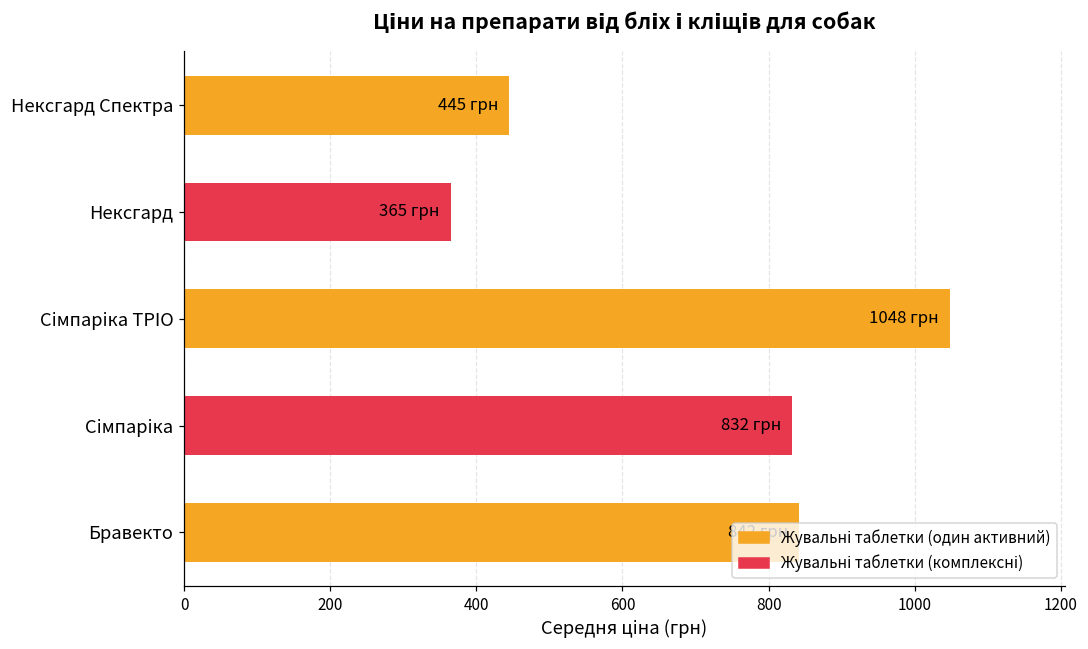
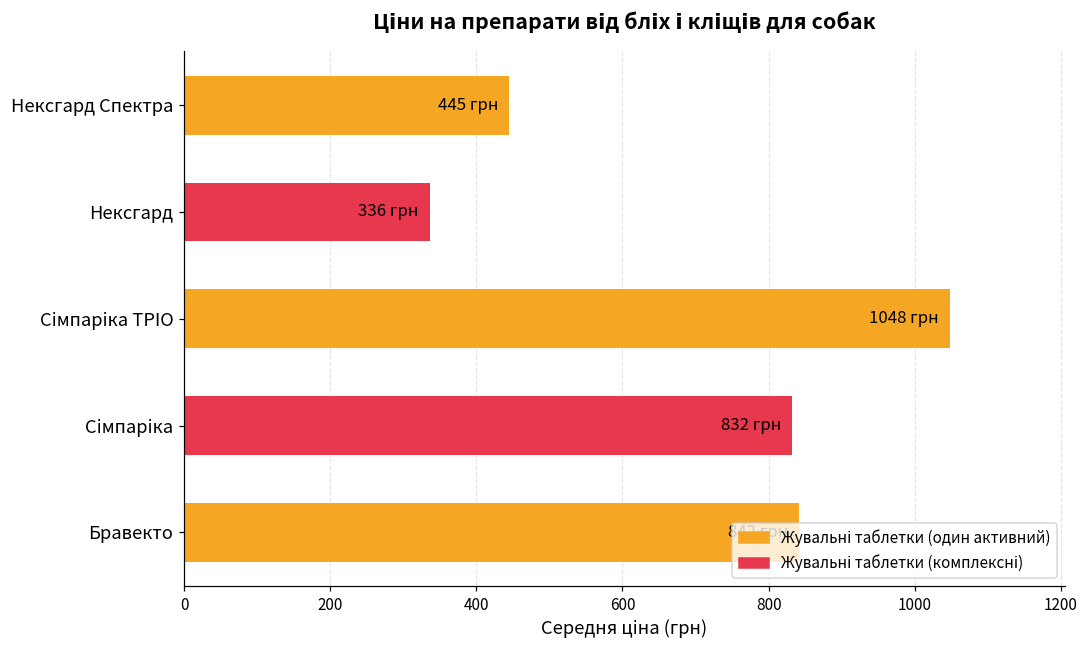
Нексгард: 365 -> 336
